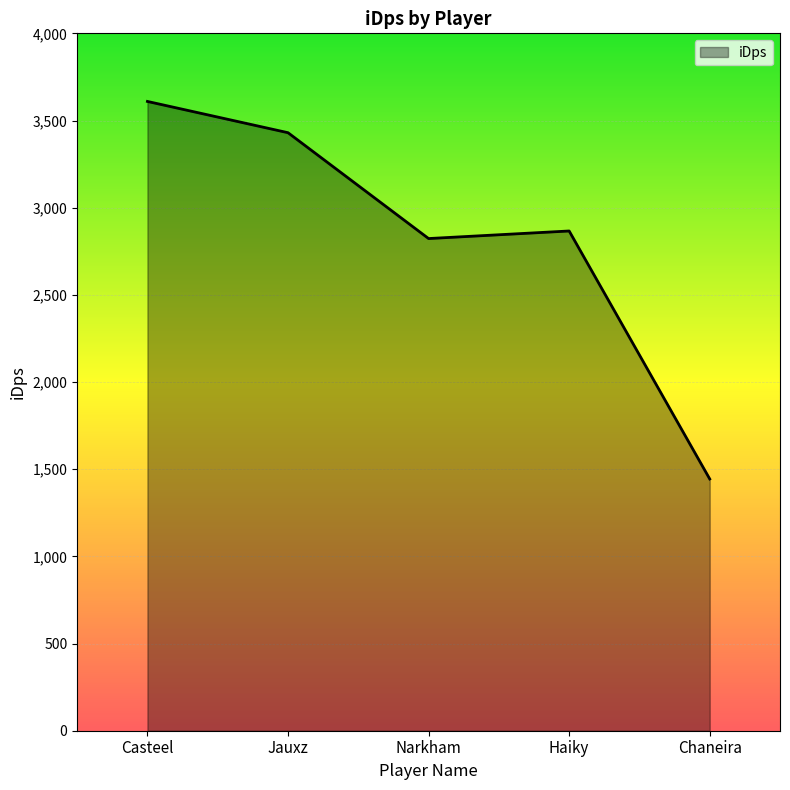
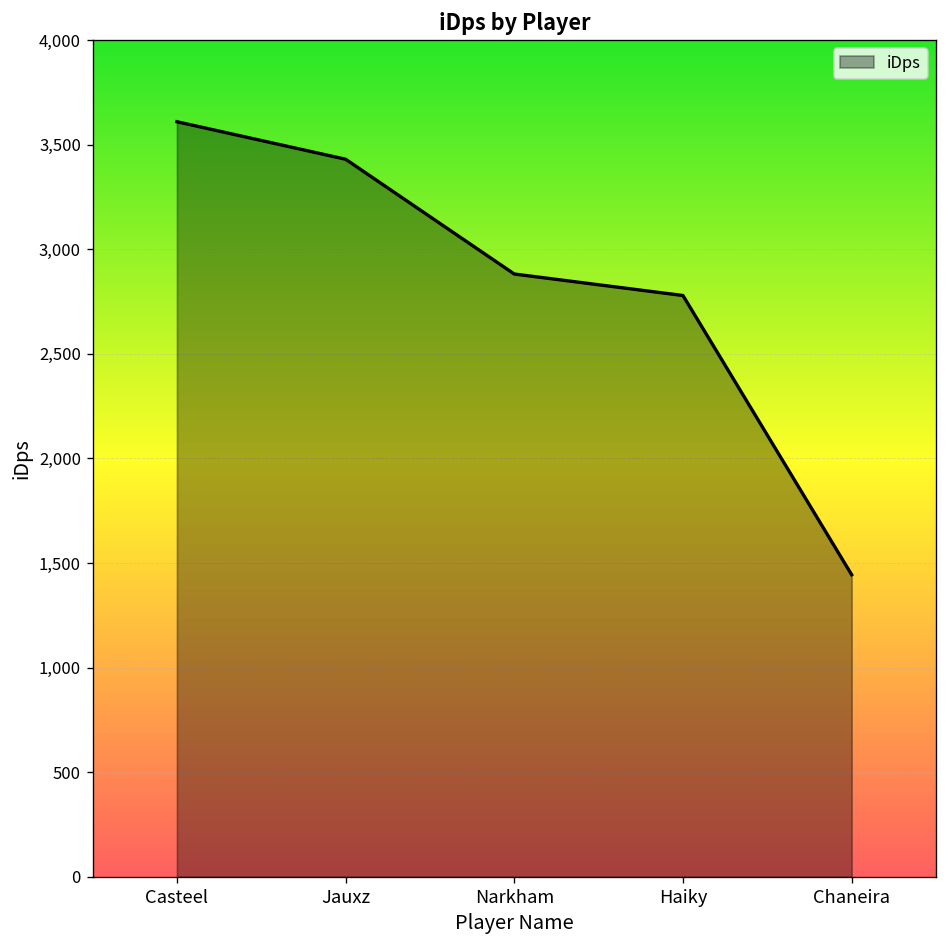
Narkham: 2,820 -> 2,880
Haiky: 2,870 -> 2,780
